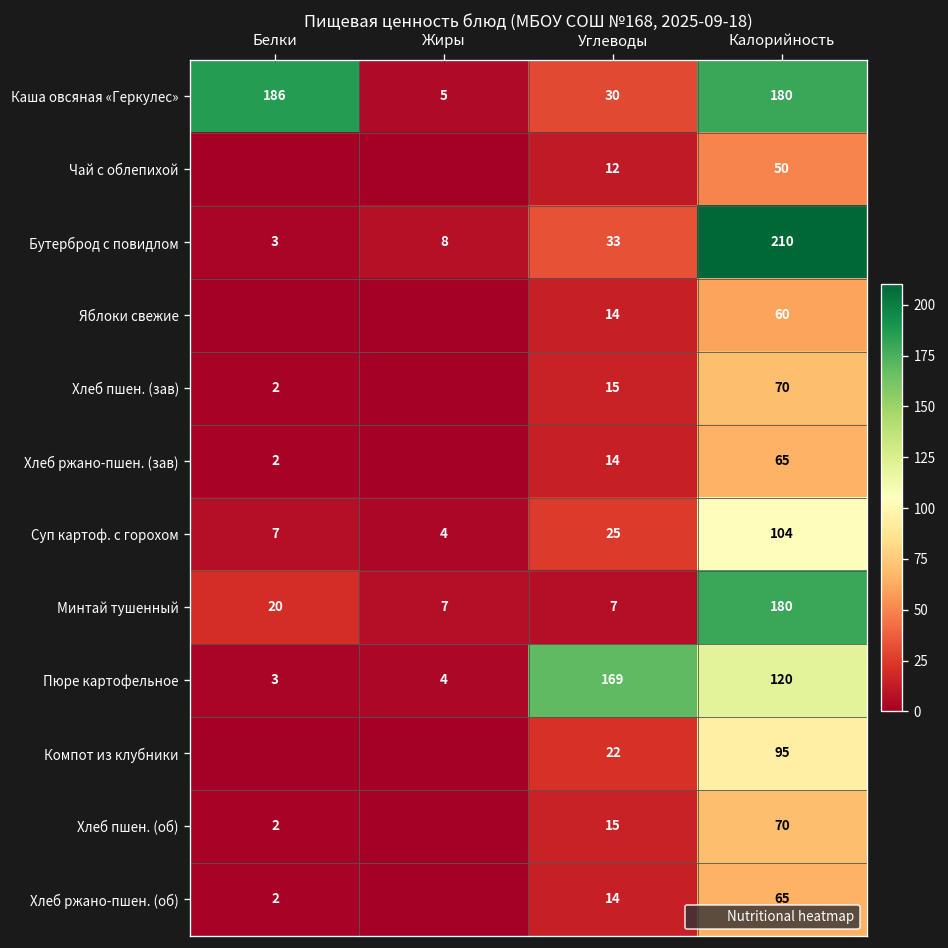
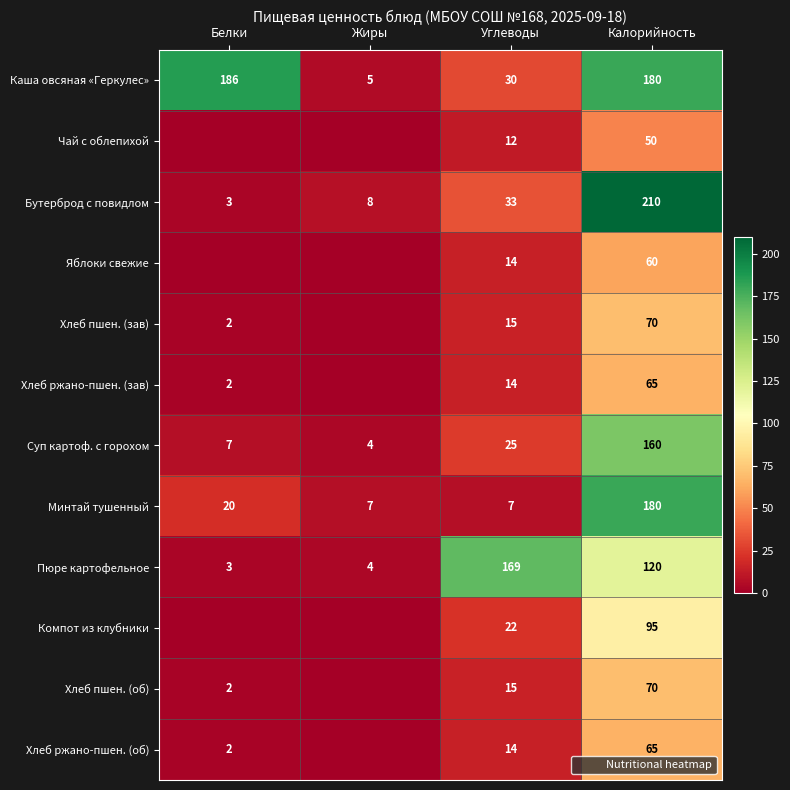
Суп картоф. с горохом, Калорийность: 104 -> 160
